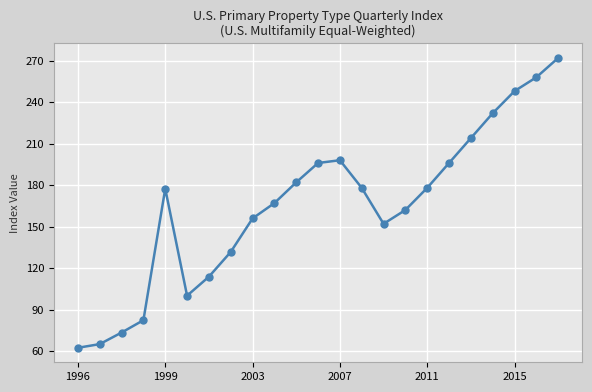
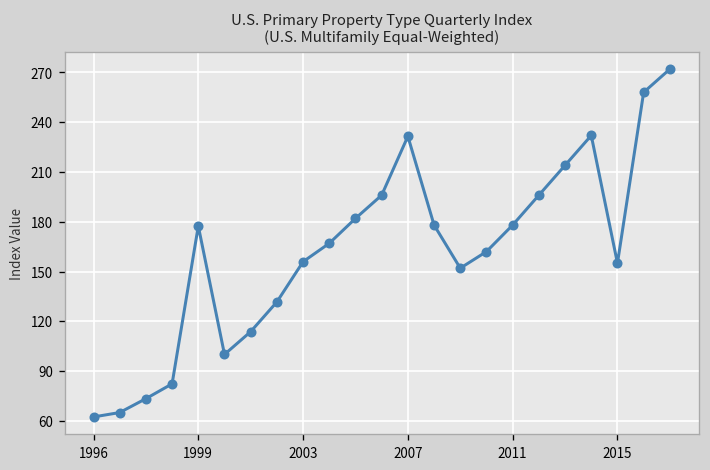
2007: 198 -> 232
2015: 248 -> 155
